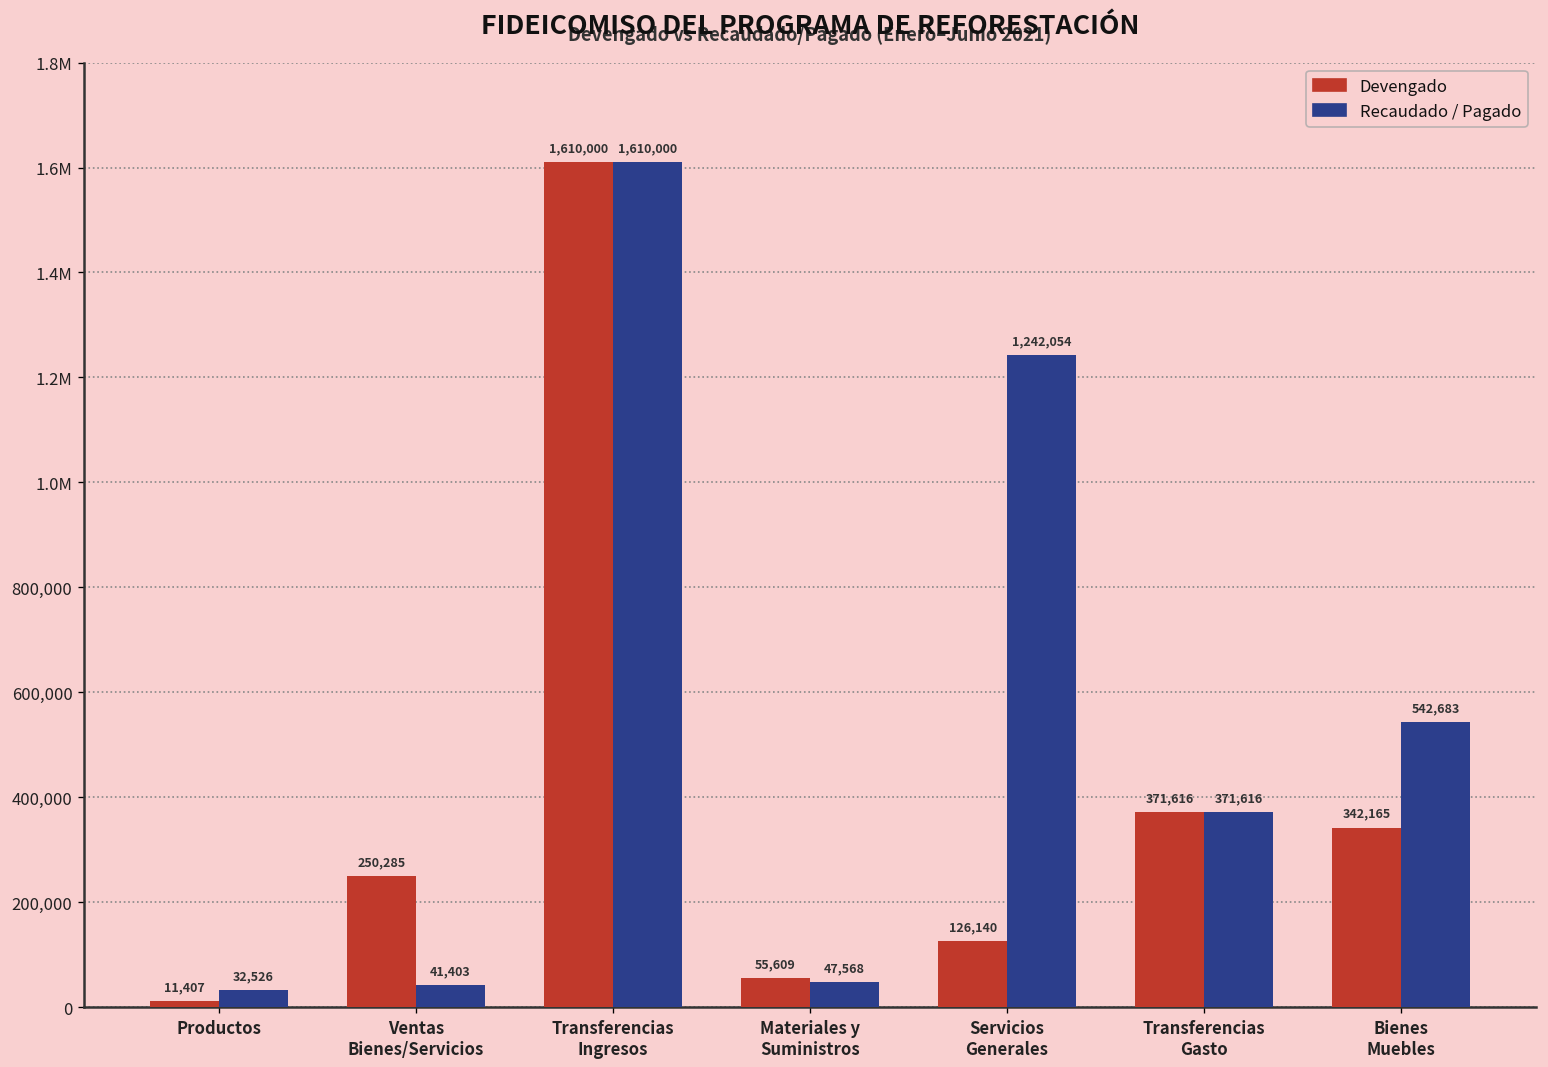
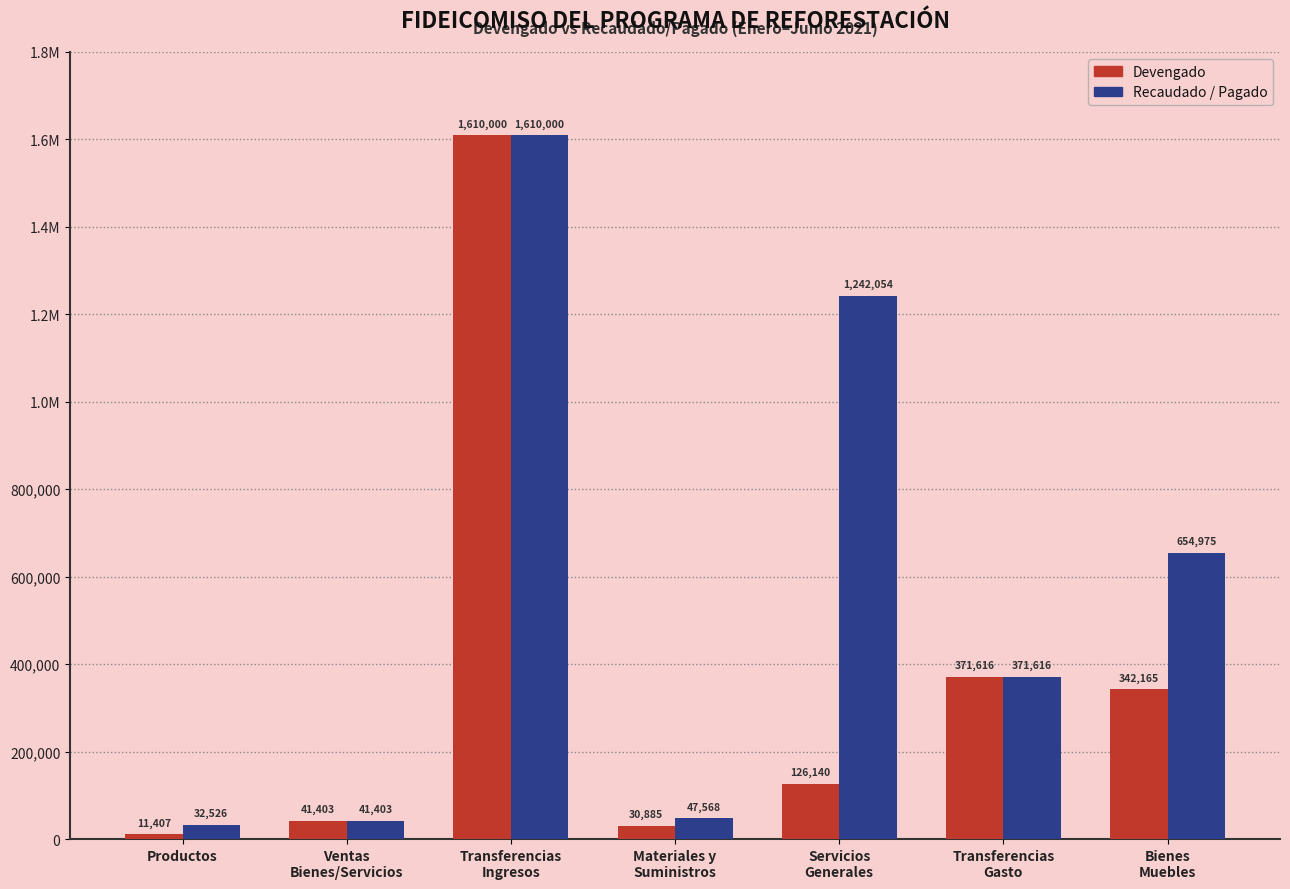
Devengado, Ventas Bienes/Servicios: 250,285 -> 41,403
Devengado, Materiales y Suministros: 55,609 -> 30,885
Recaudado / Pagado, Bienes Muebles: 542,683 -> 654,975
